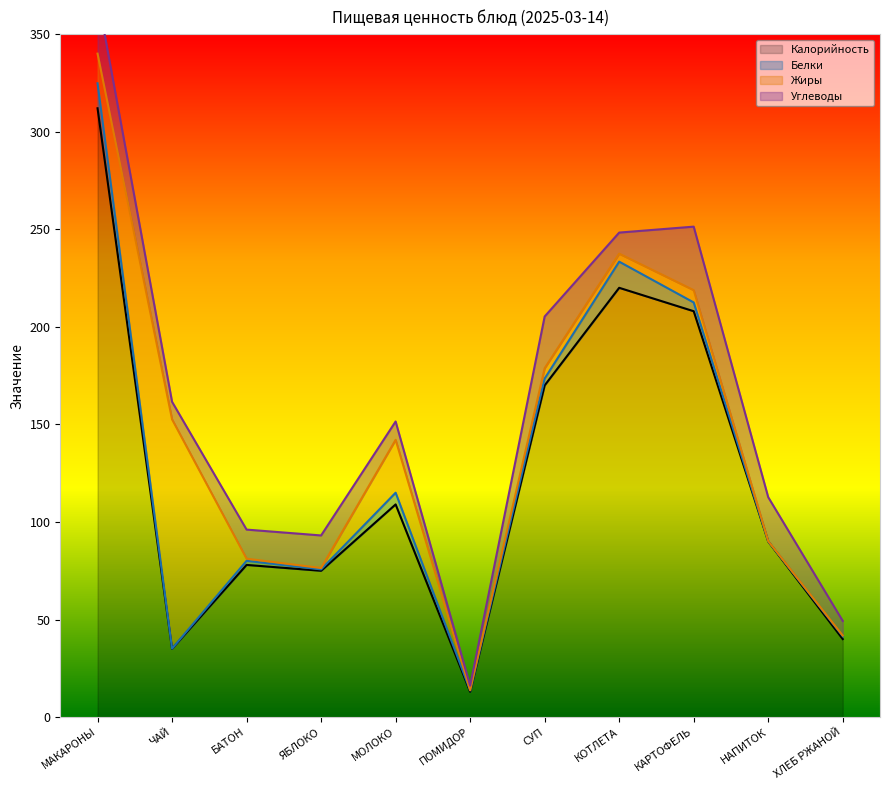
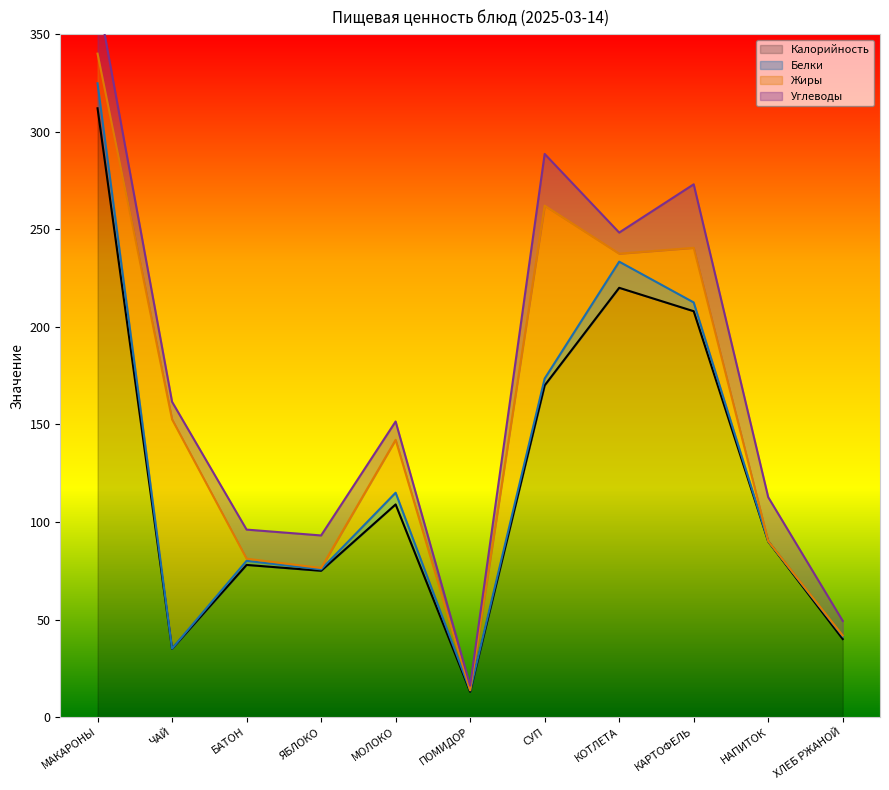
Жиры, СУП: 5 -> 89
Жиры, КАРТОФЕЛЬ: 6 -> 28
